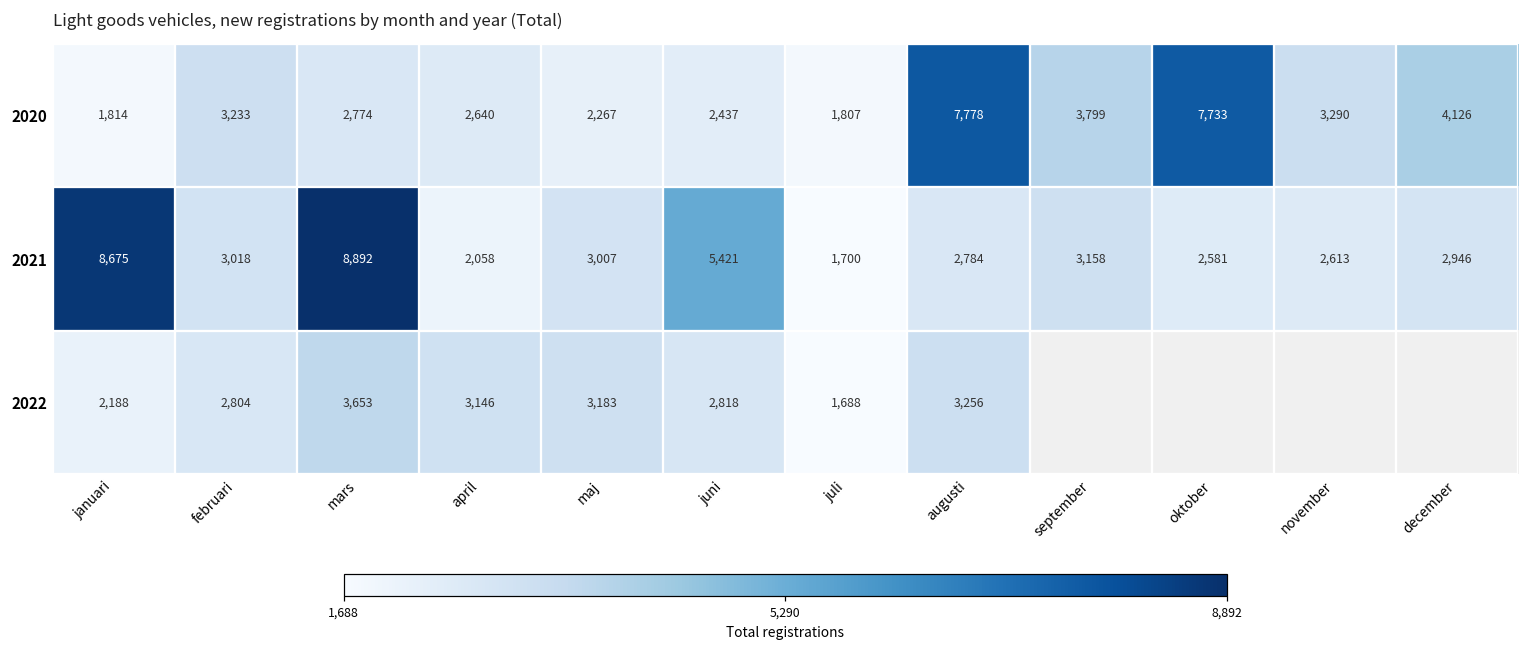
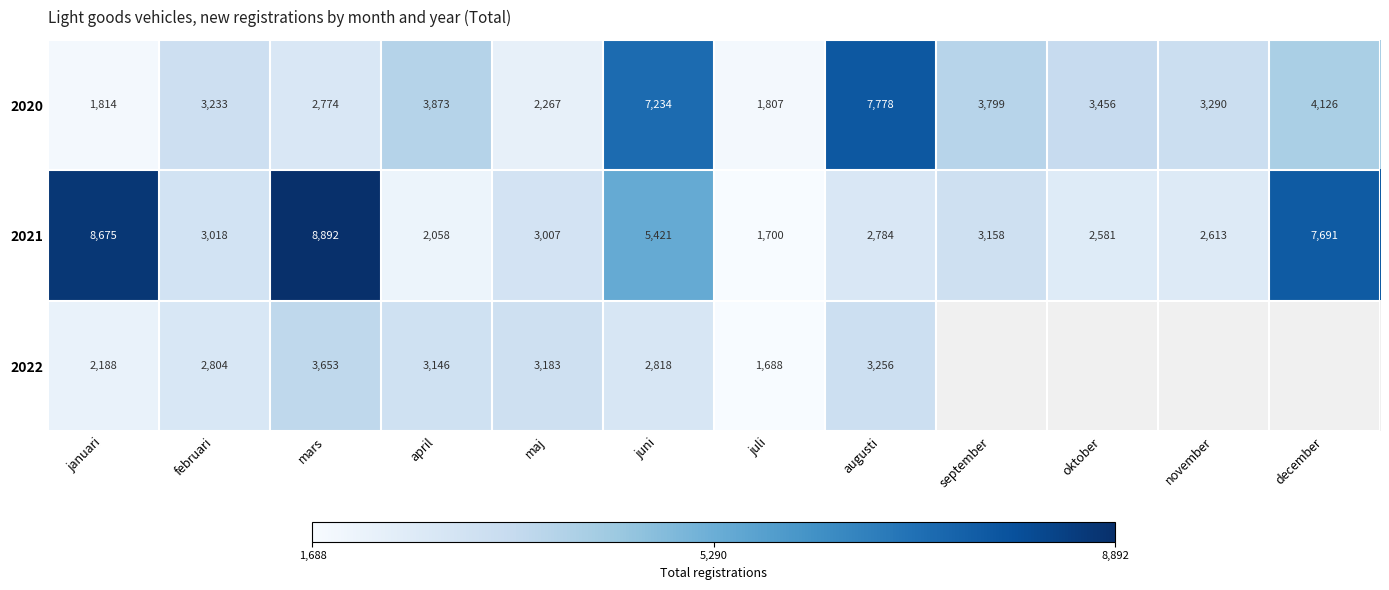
2020, april: 2,640 -> 3,873
2020, juni: 2,437 -> 7,234
2020, oktober: 7,733 -> 3,456
2021, december: 2,946 -> 7,691
